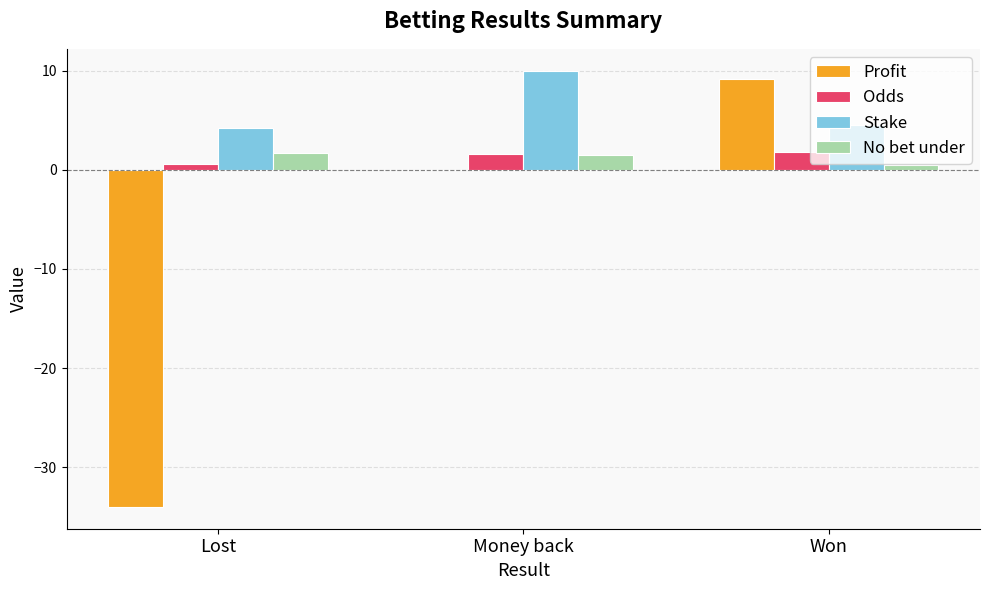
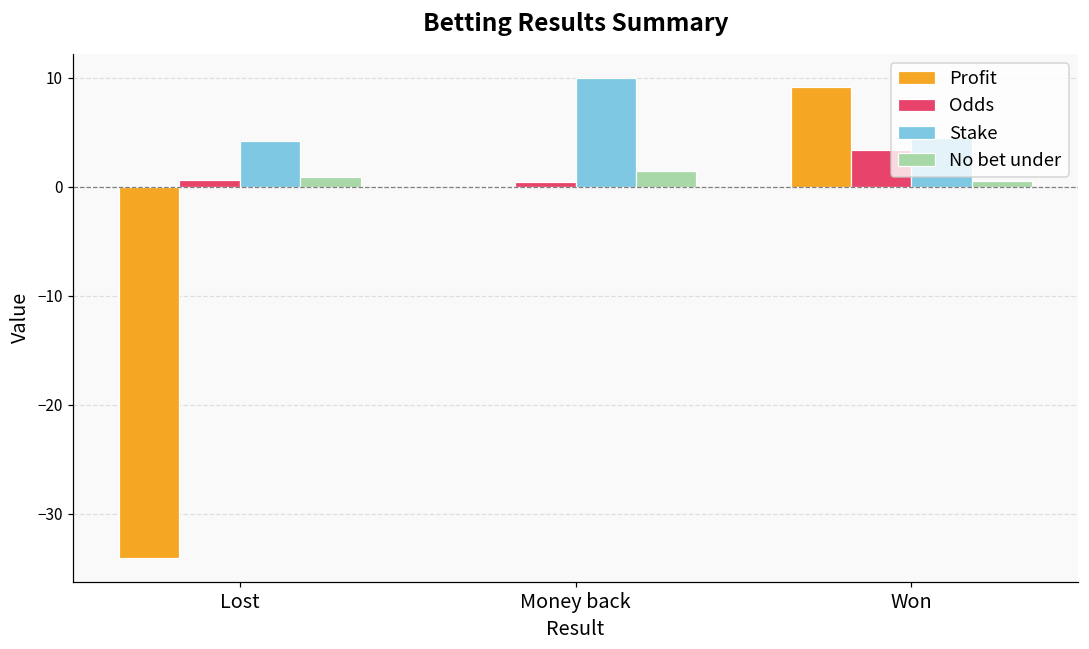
No bet under, Lost: 2 -> 1
Odds, Money back: 2 -> 0
Odds, Won: 2 -> 3
